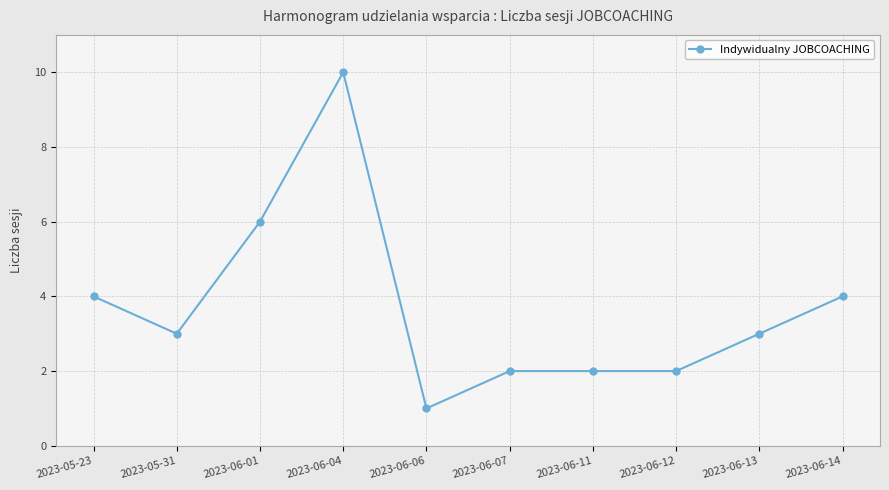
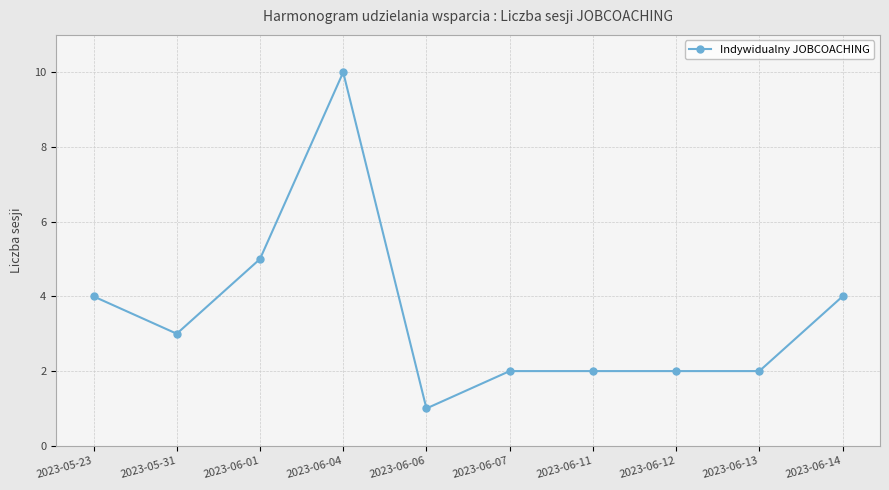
2023-06-01: 6 -> 5
2023-06-13: 3 -> 2
